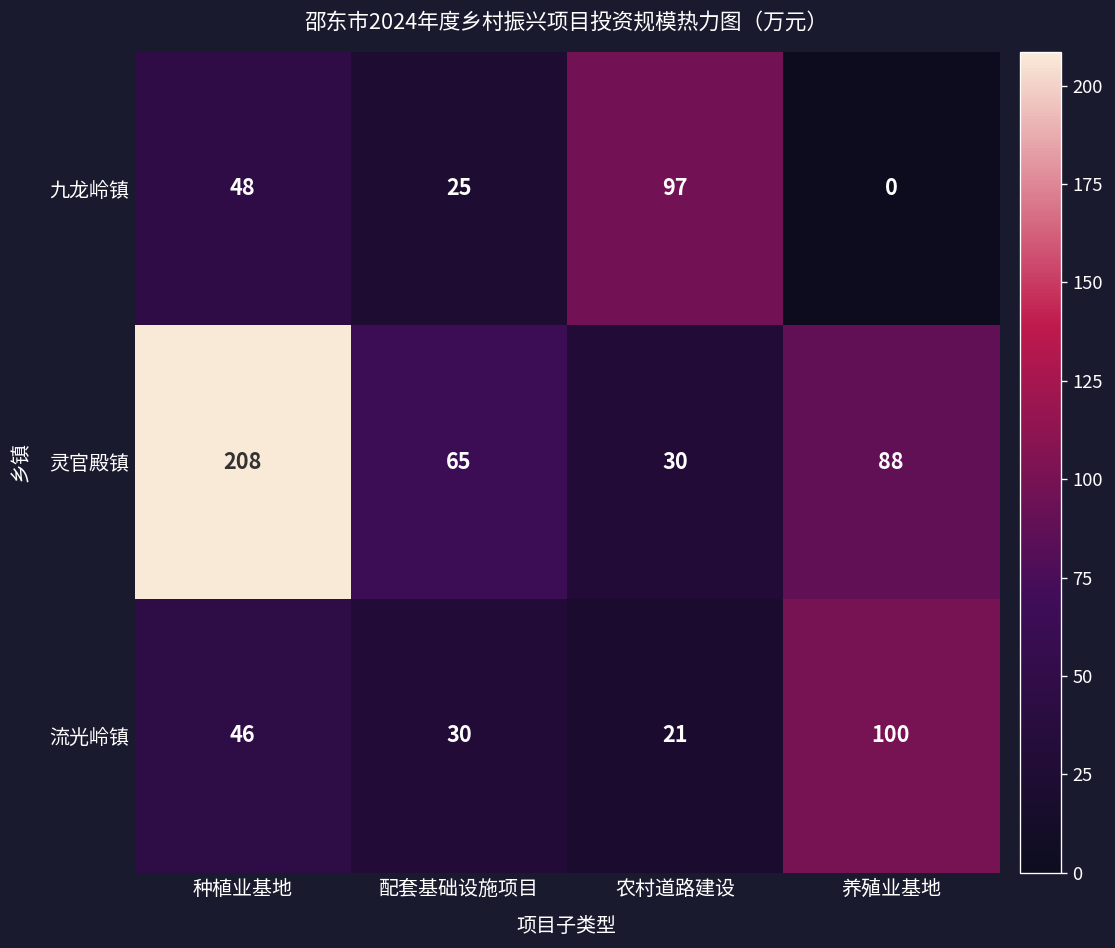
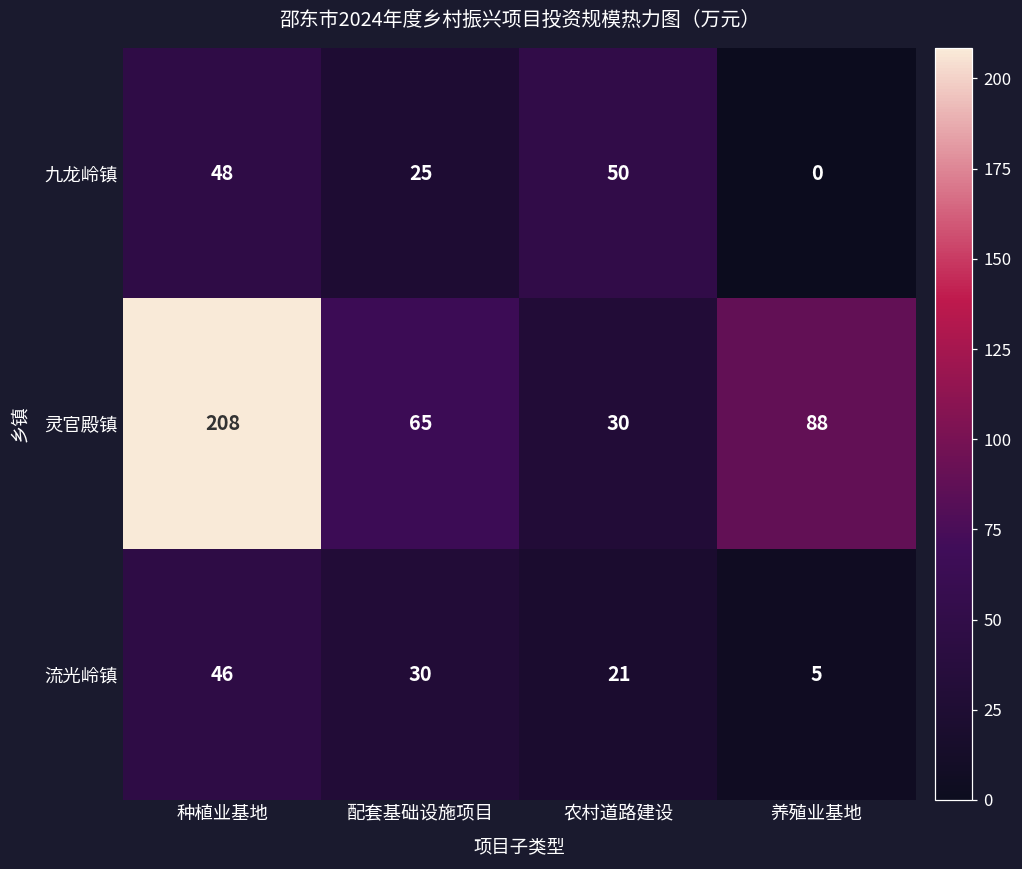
九龙岭镇, 农村道路建设: 97 -> 50
流光岭镇, 养殖业基地: 100 -> 5
